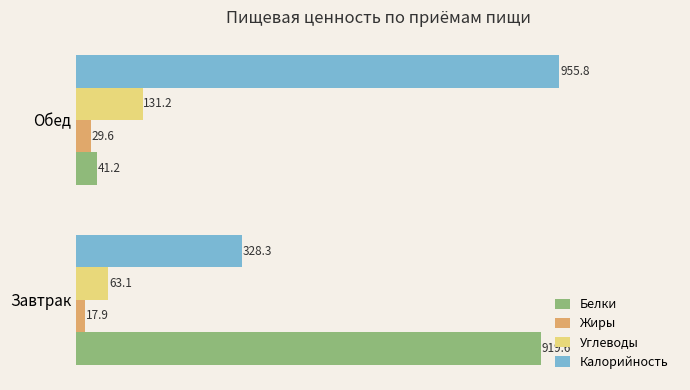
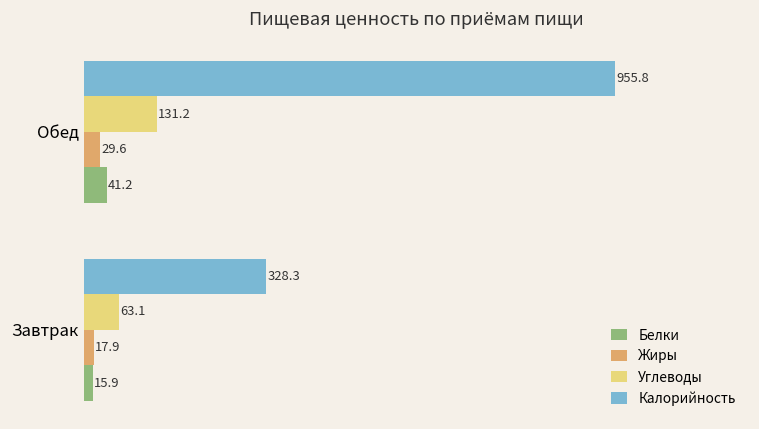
Белки, Завтрак: 919.6 -> 15.9
